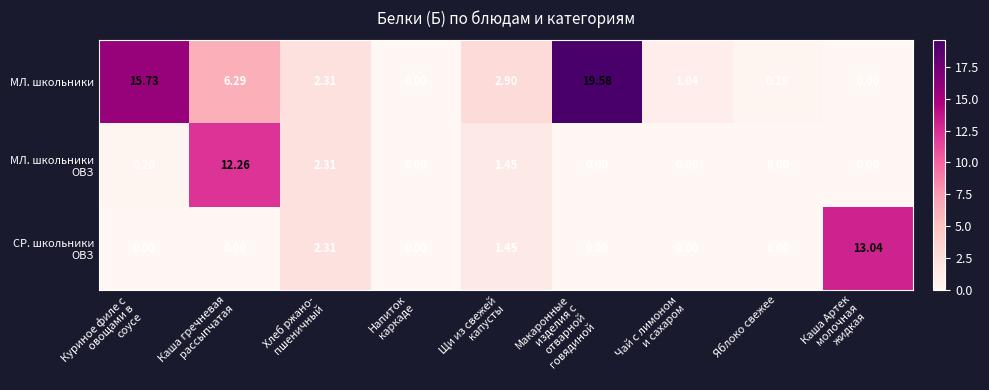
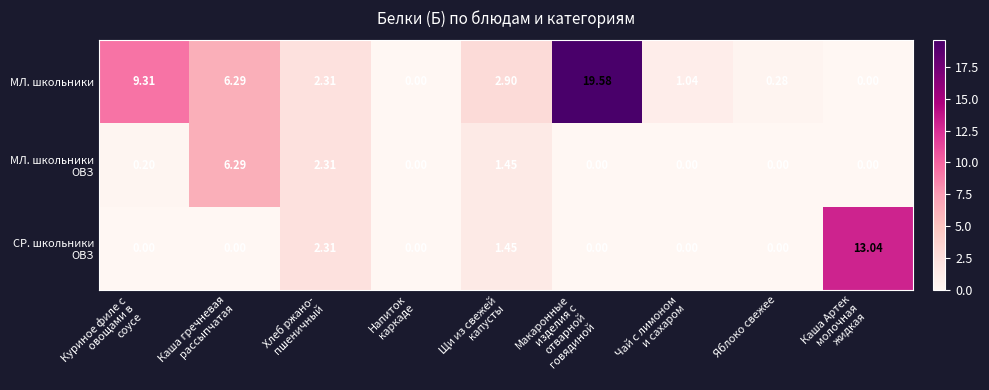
МЛ. школьники, Куриное филе с овощами в соусе: 15.73 -> 9.31
МЛ. школьники ОВЗ, Каша гречневая рассыпчатая: 12.26 -> 6.29
